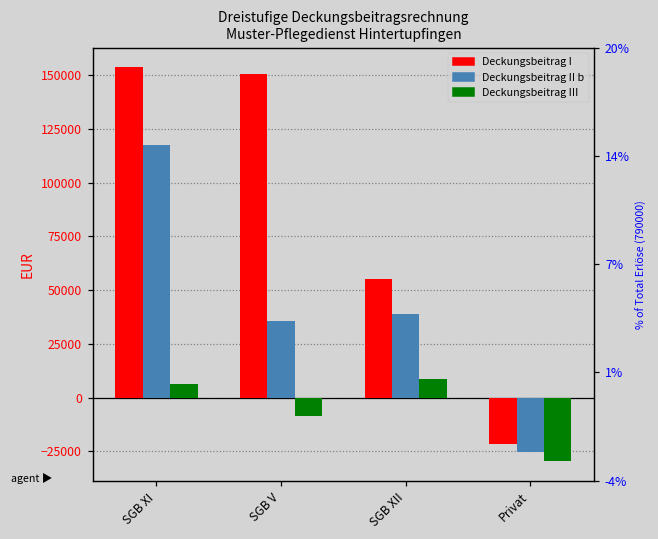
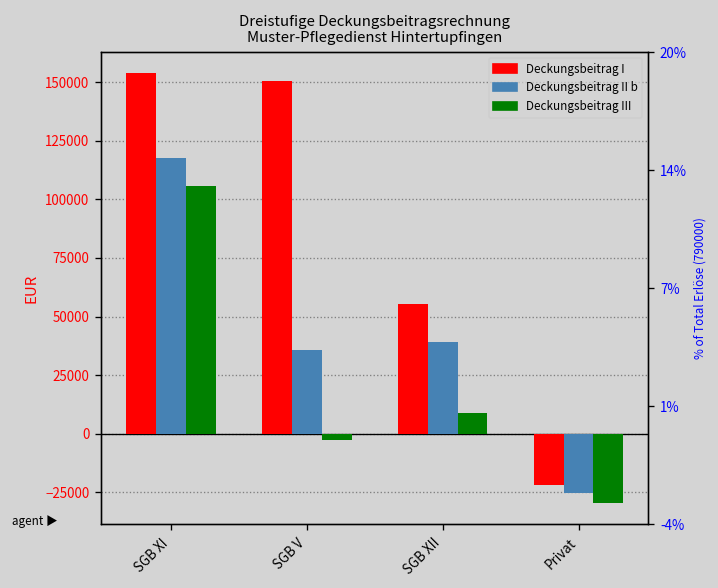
Deckungsbeitrag III, SGB XI: 6000 -> 106000
Deckungsbeitrag III, SGB V: -9000 -> -3000
